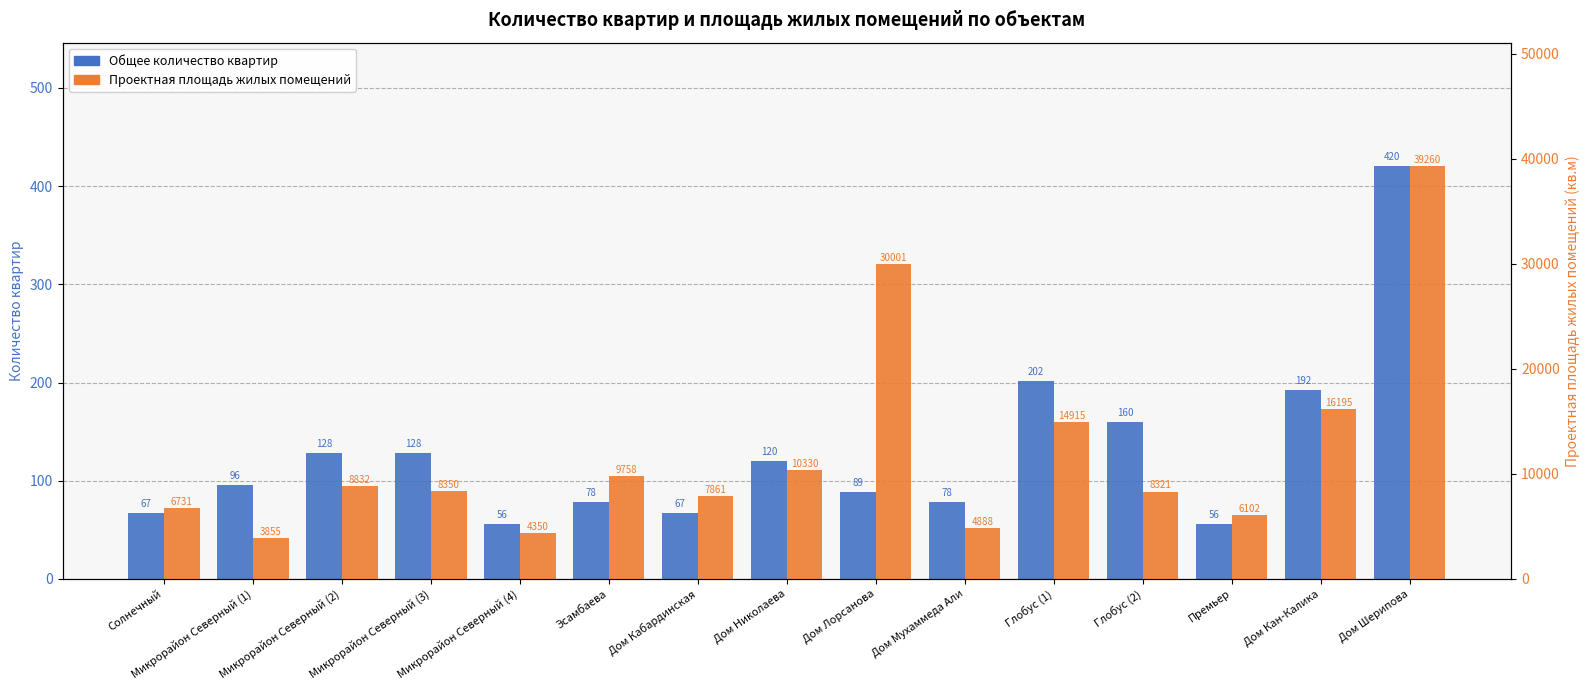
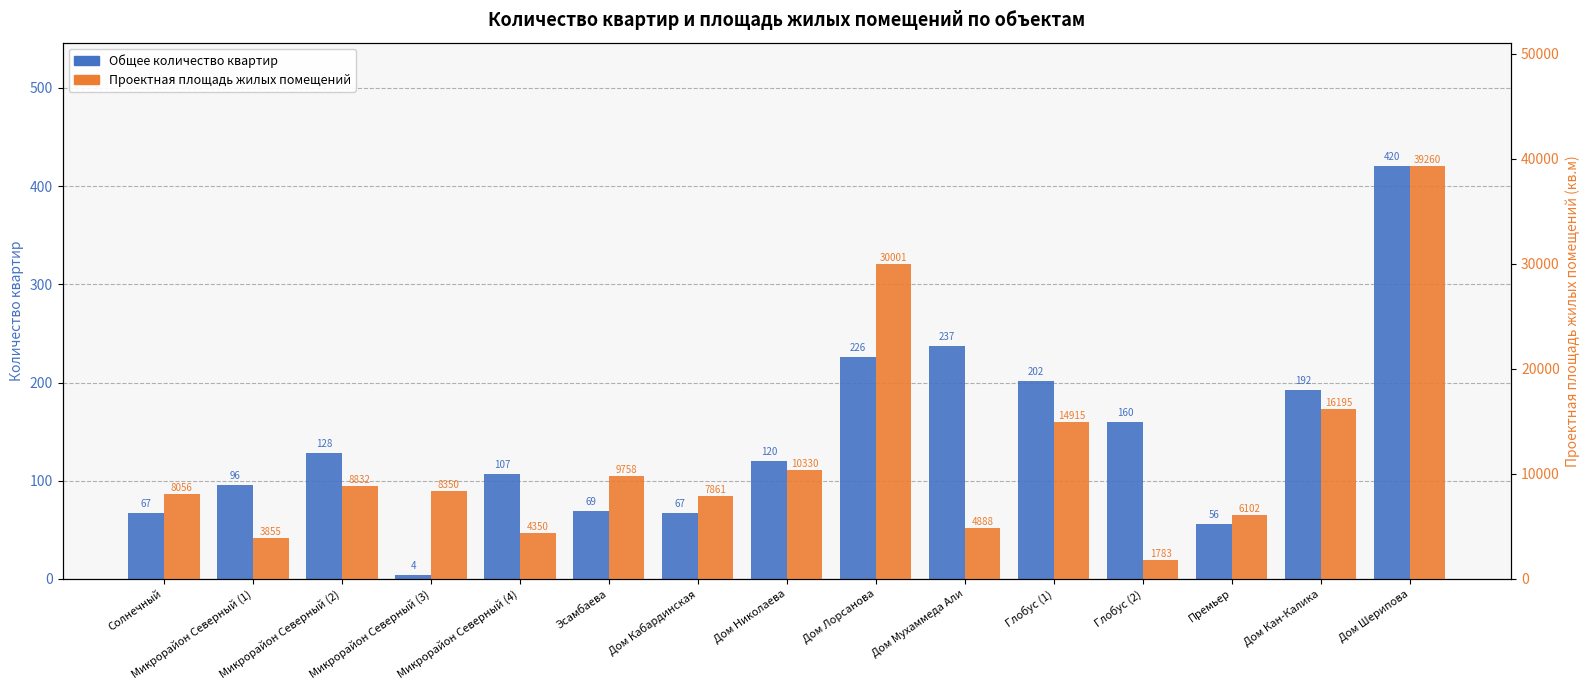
Общее количество квартир, Микрорайон Северный (3): 128 -> 4
Общее количество квартир, Микрорайон Северный (4): 56 -> 107
Общее количество квартир, Эсамбаева: 78 -> 69
Общее количество квартир, Дом Лорсанова: 89 -> 226
Общее количество квартир, Дом Мухаммеда Али: 78 -> 237
Проектная площадь жилых помещений, Солнечный: 6731 -> 8056
Проектная площадь жилых помещений, Глобус (2): 8321 -> 1783
